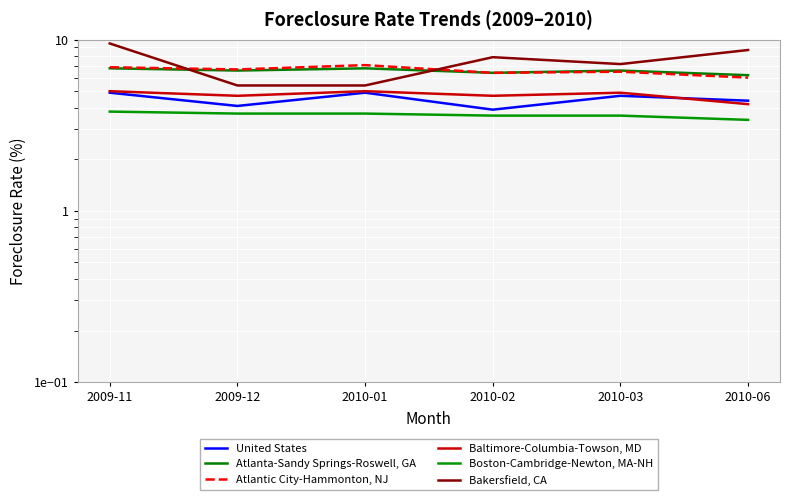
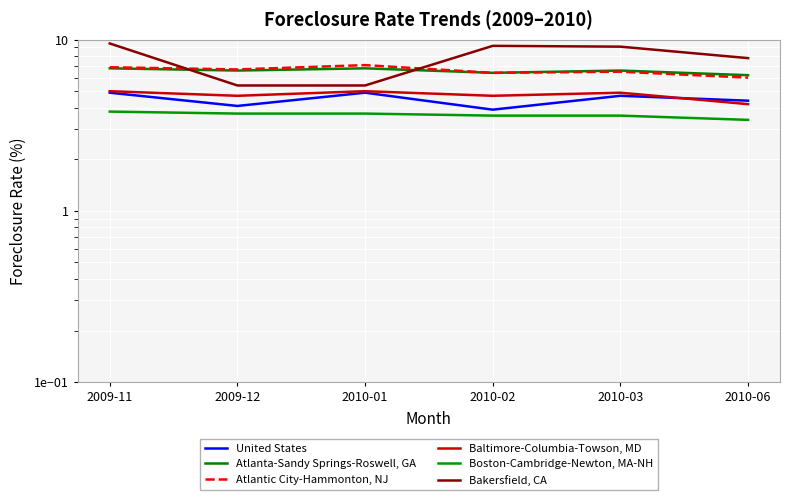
Bakersfield, CA, 2010-02: 8 -> 9
Bakersfield, CA, 2010-03: 7.2 -> 9
Bakersfield, CA, 2010-06: 9 -> 8
